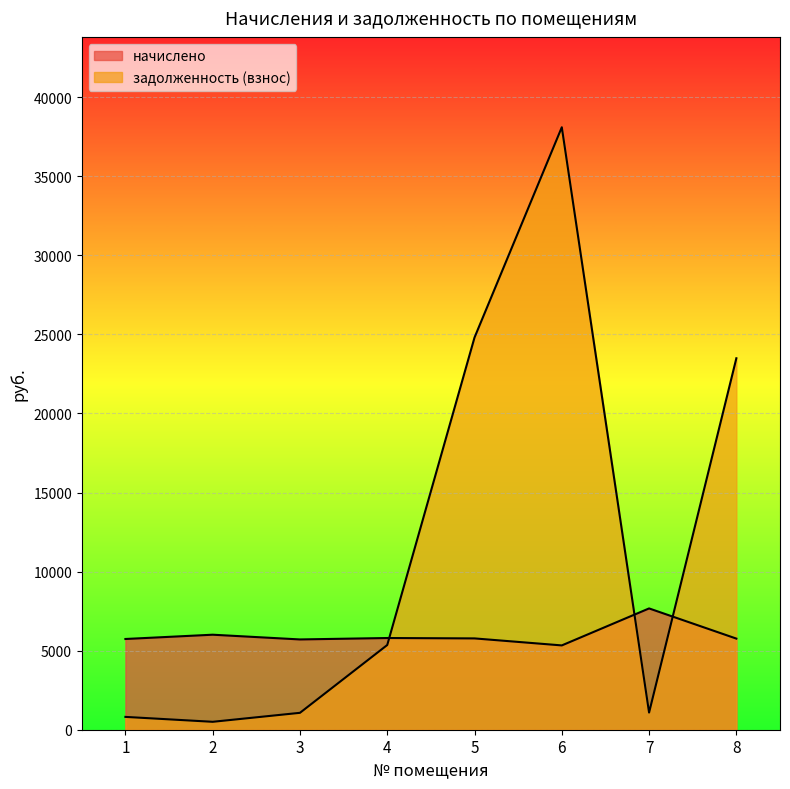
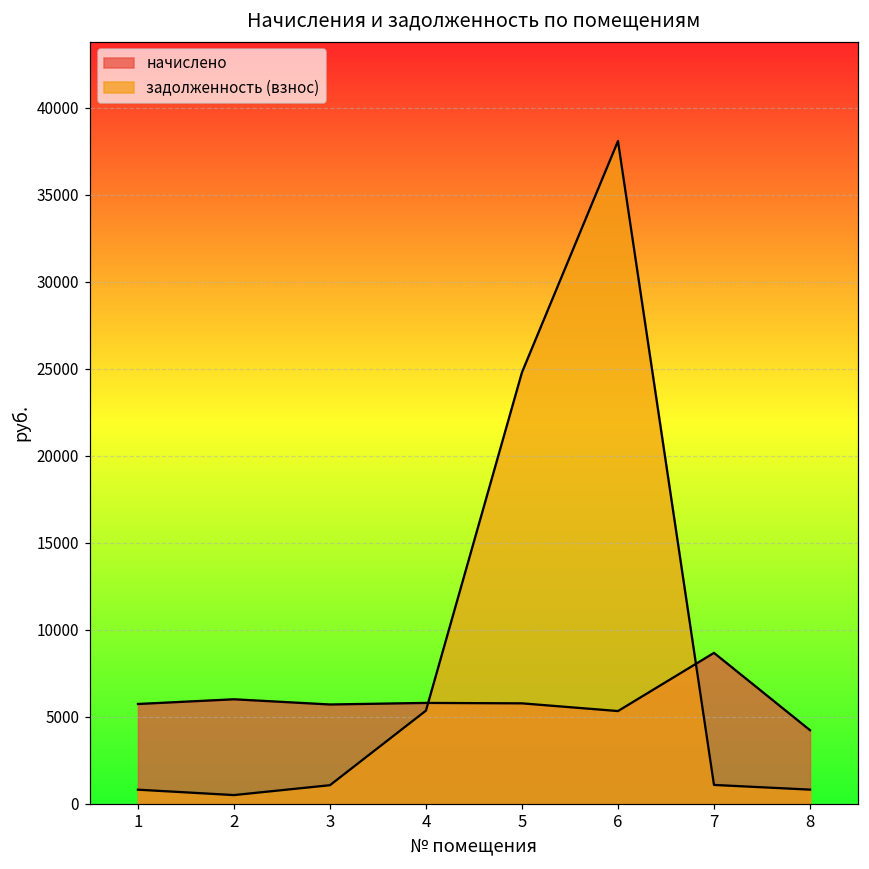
начислено, 7: 7700 -> 8700
начислено, 8: 5800 -> 4200
задолженность (взнос), 8: 23500 -> 800
